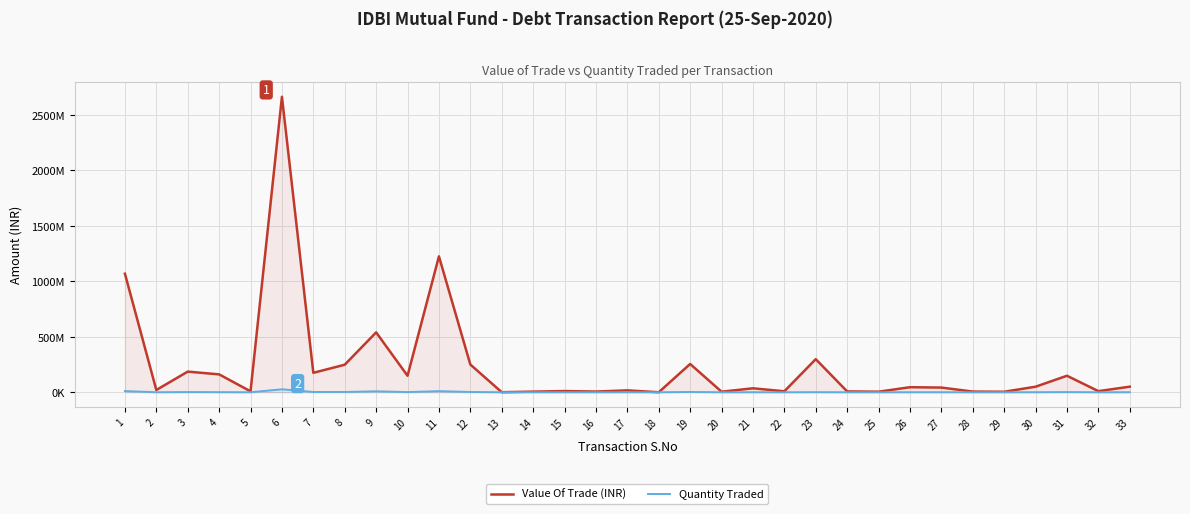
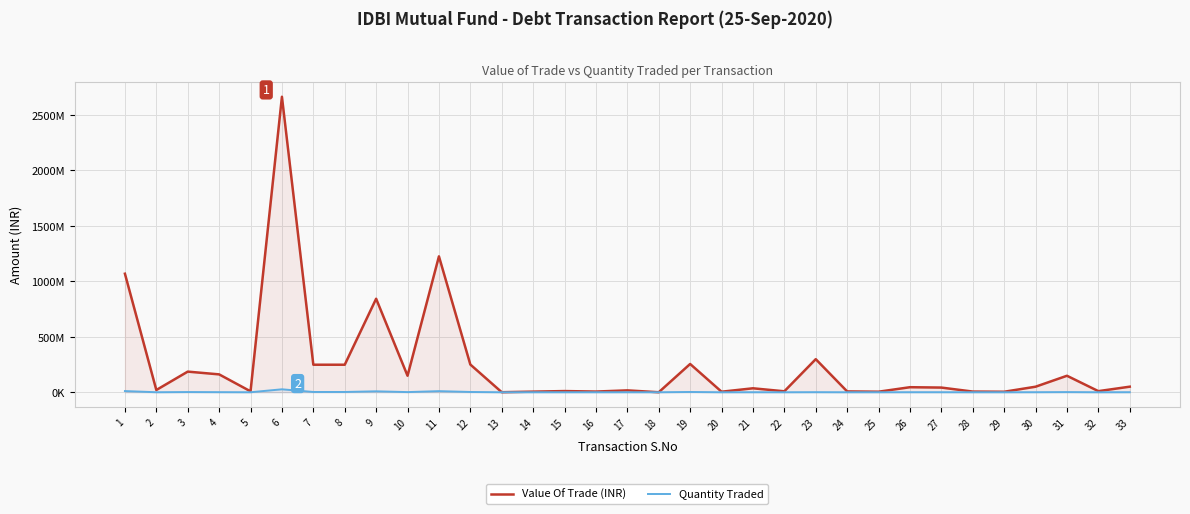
Value Of Trade (INR), 7: 180000000 -> 250000000
Value Of Trade (INR), 9: 540000000 -> 840000000
